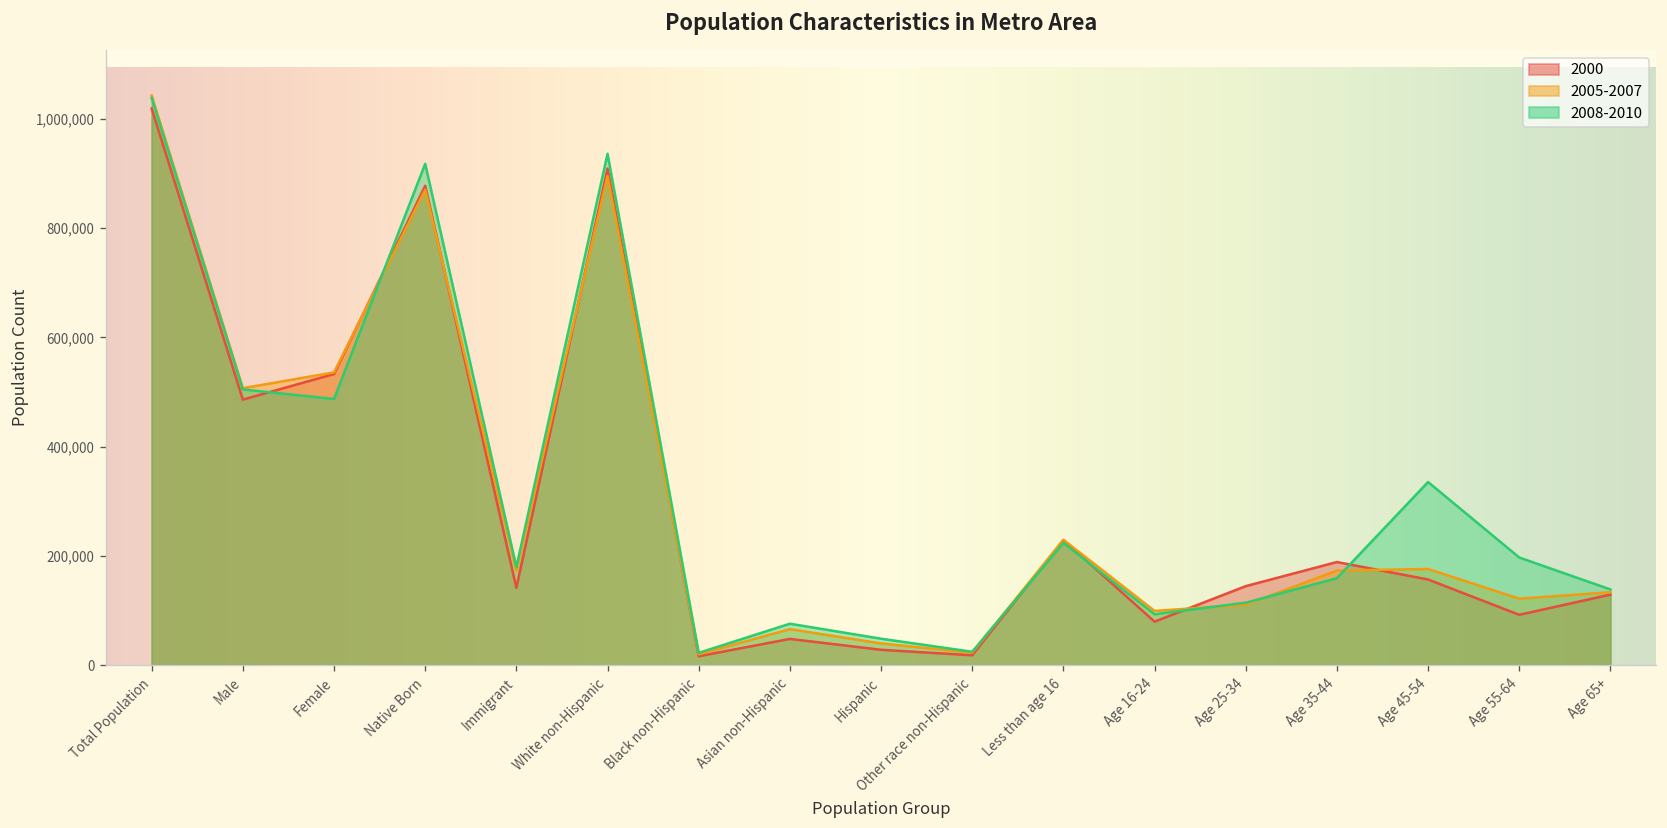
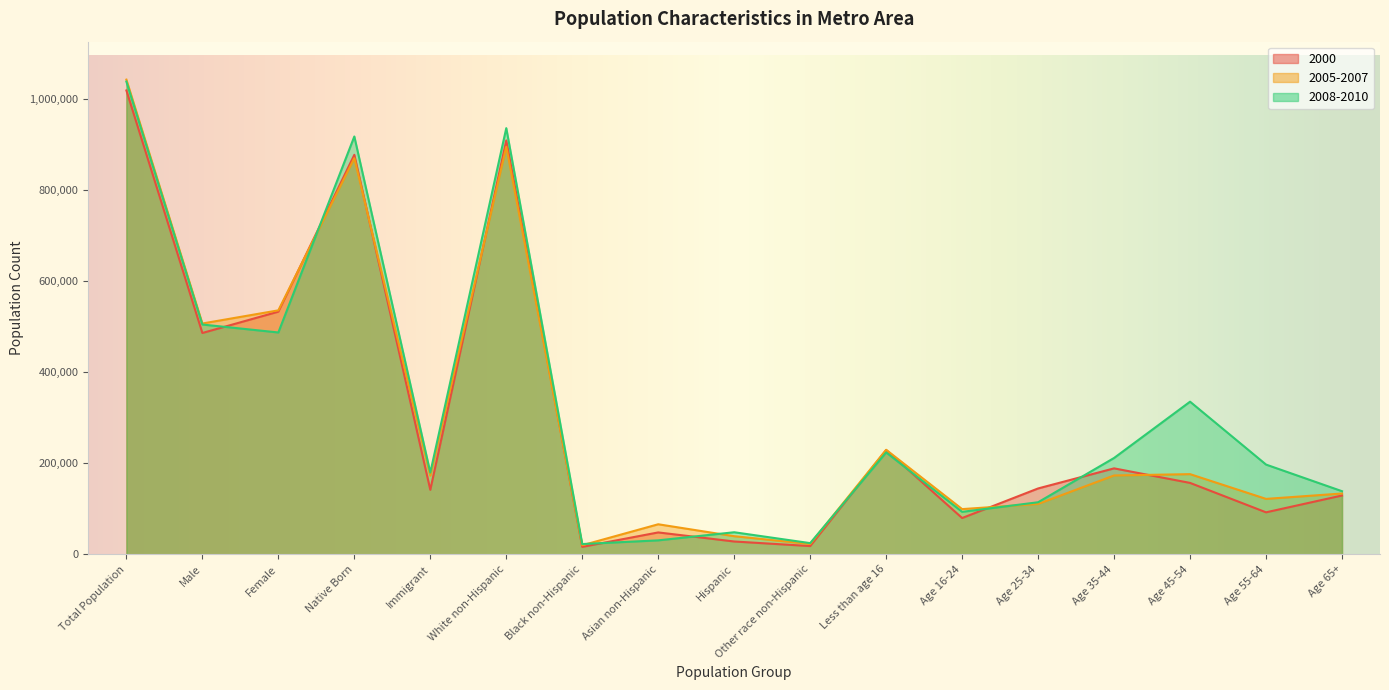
2008-2010, Asian non-Hispanic: 80,000 -> 30,000
2008-2010, Age 35-44: 160,000 -> 210,000
